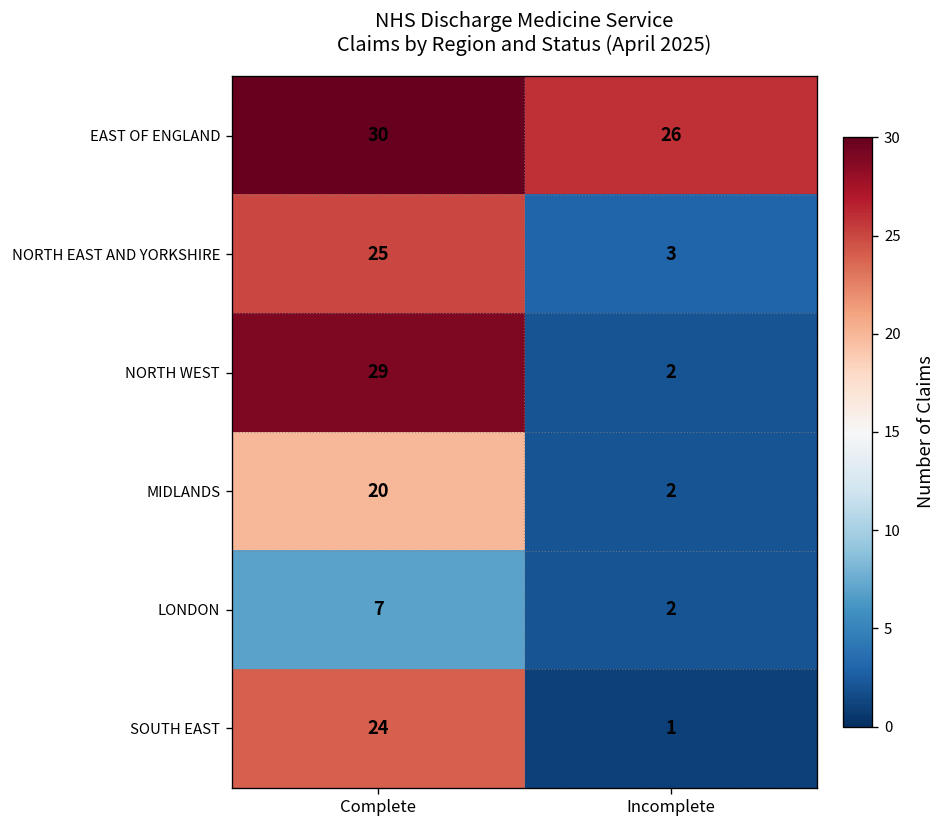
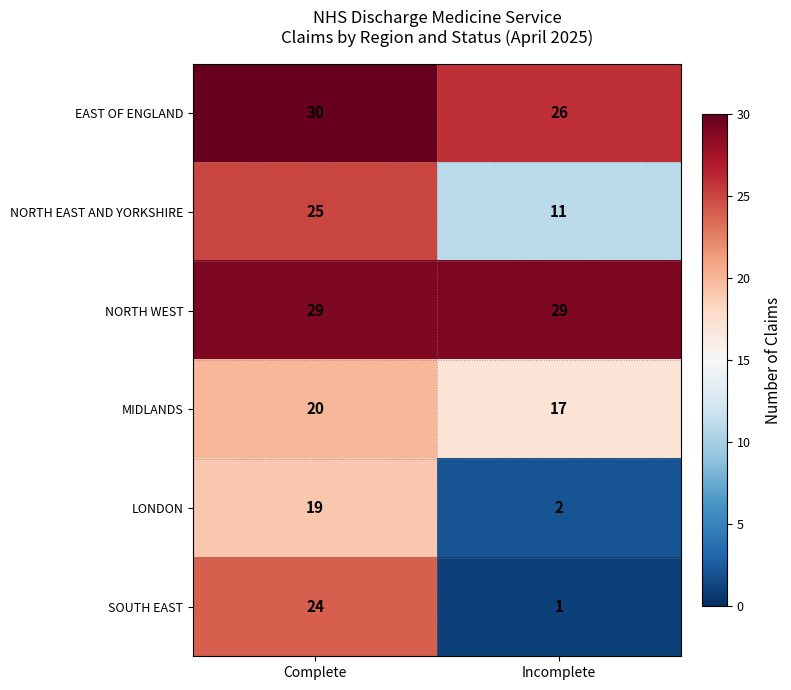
NORTH EAST AND YORKSHIRE, Incomplete: 3 -> 11
NORTH WEST, Incomplete: 2 -> 29
MIDLANDS, Incomplete: 2 -> 17
LONDON, Complete: 7 -> 19
